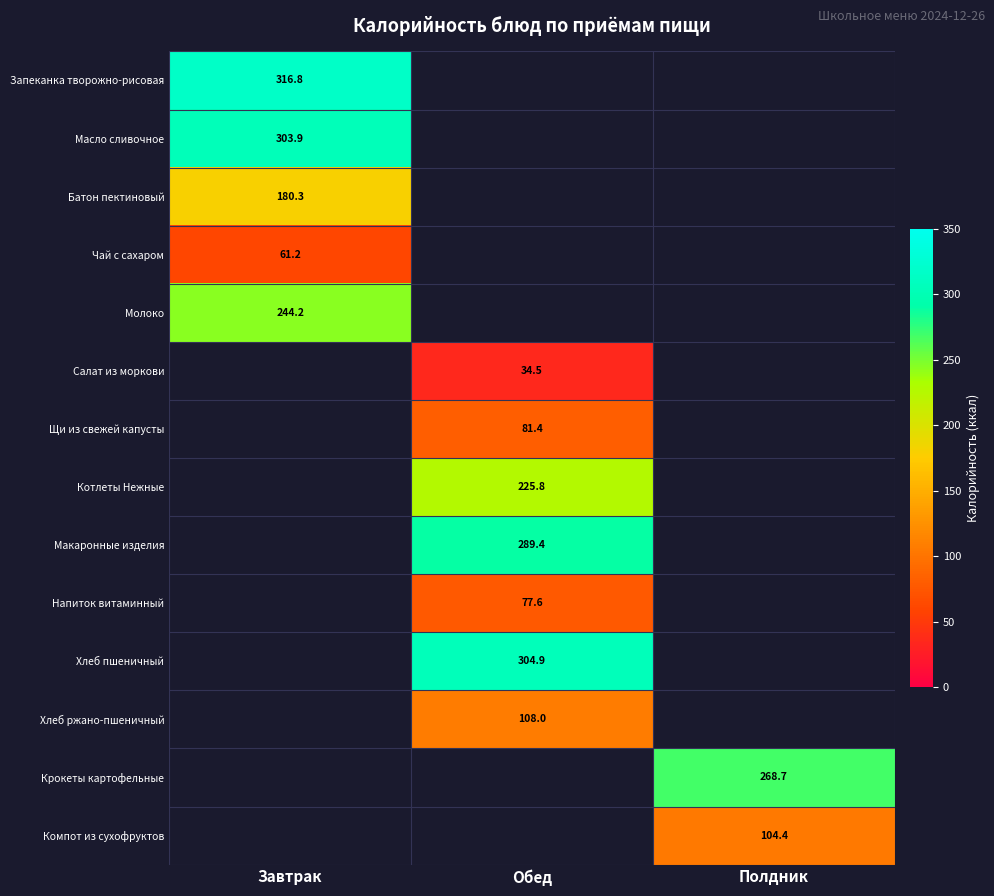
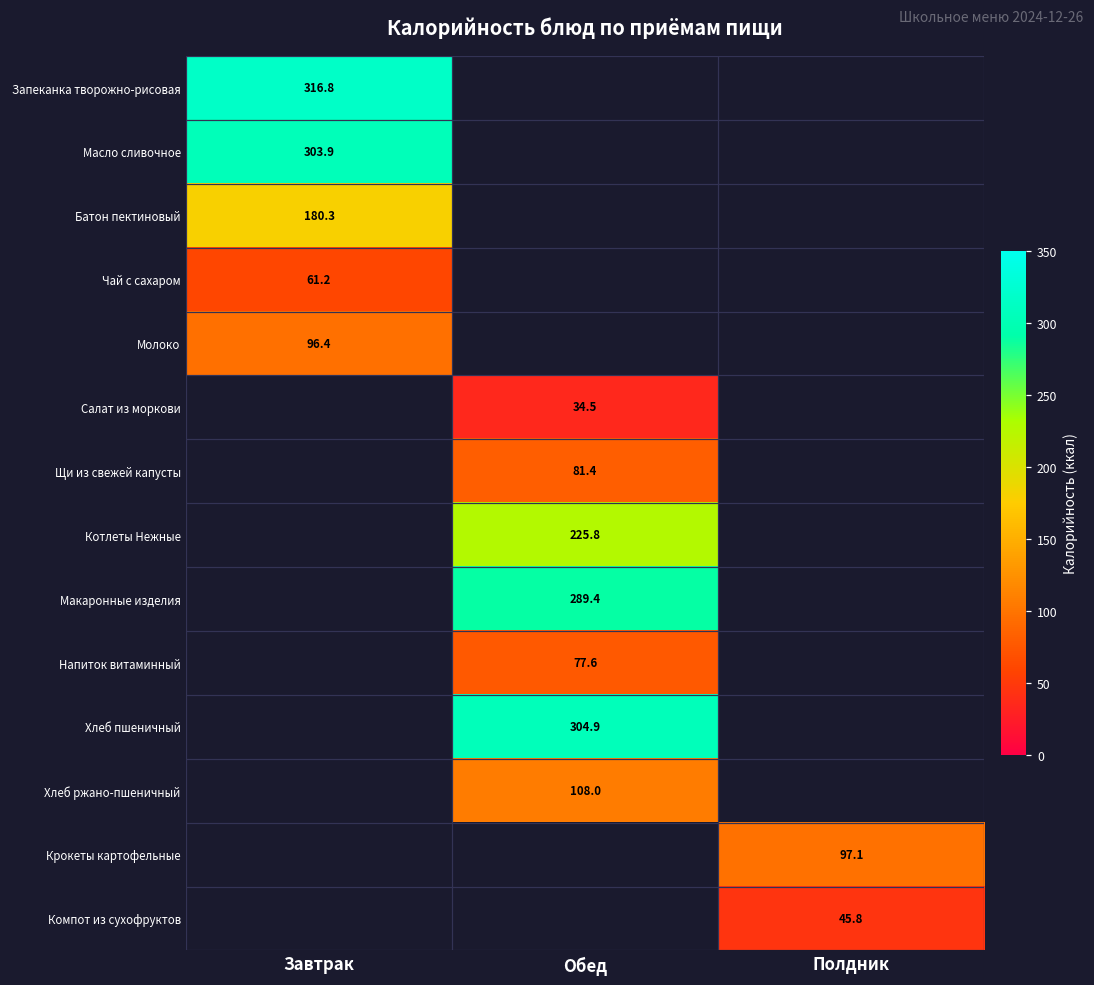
Молоко, Завтрак: 244.2 -> 96.4
Крокеты картофельные, Полдник: 268.7 -> 97.1
Компот из сухофруктов, Полдник: 104.4 -> 45.8
